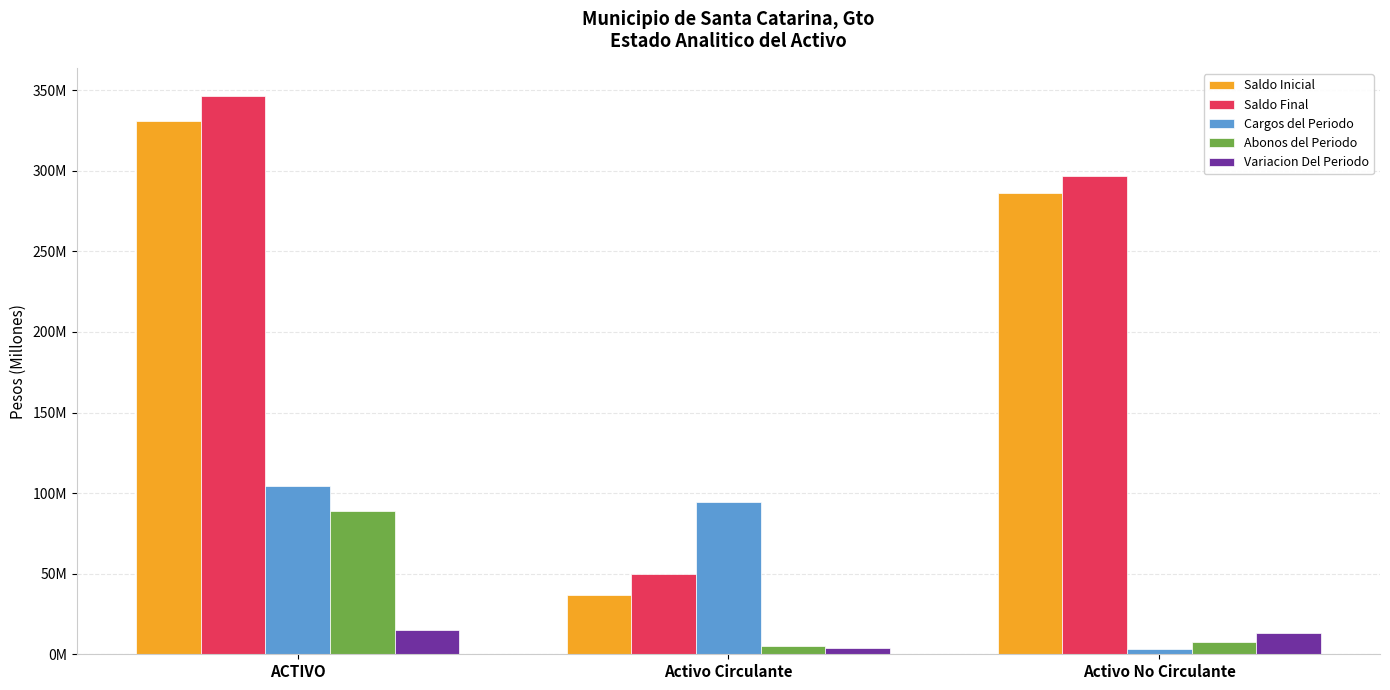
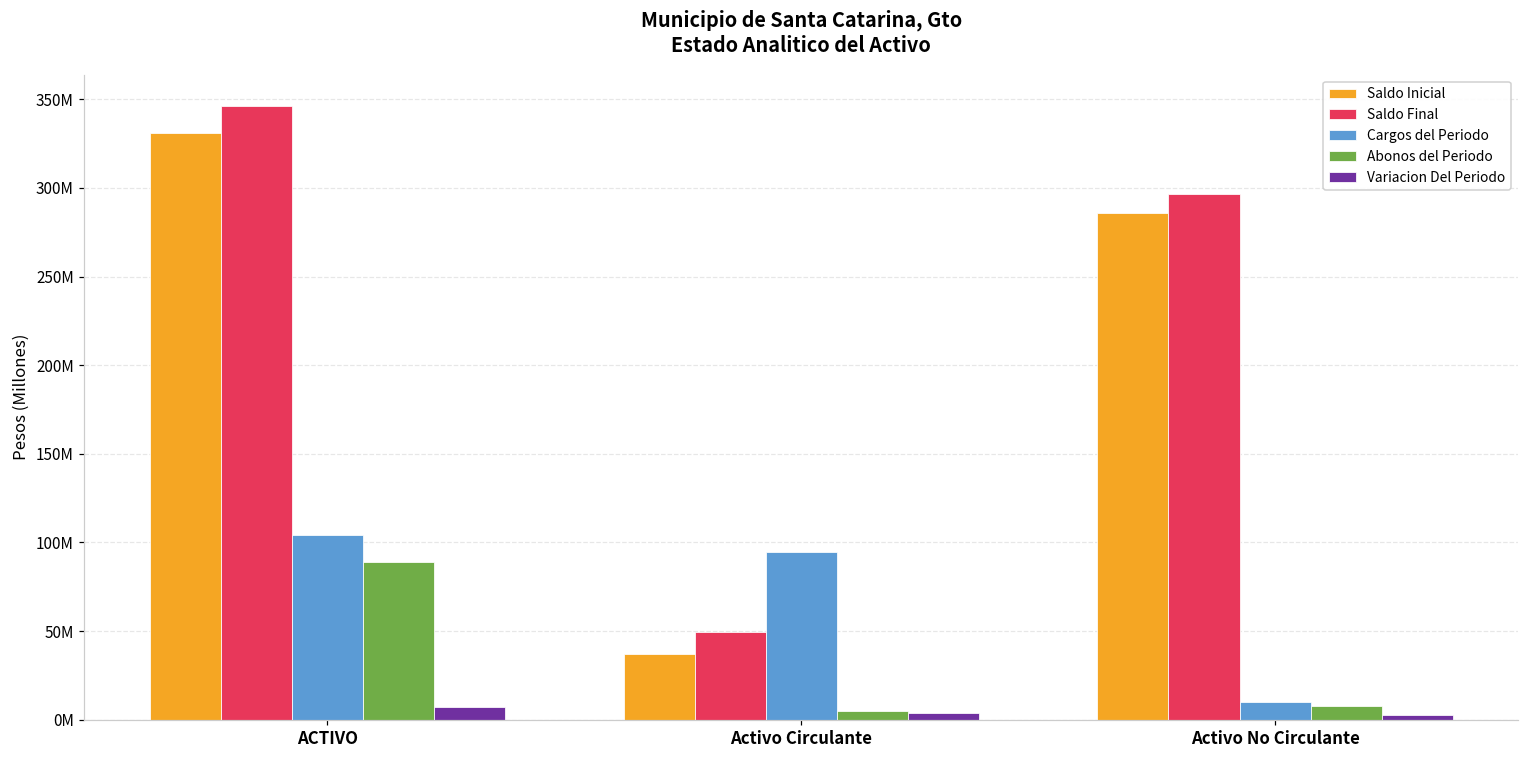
Variacion Del Periodo, ACTIVO: 15000000 -> 7000000
Cargos del Periodo, Activo No Circulante: 3000000 -> 10000000
Variacion Del Periodo, Activo No Circulante: 13000000 -> 2000000
